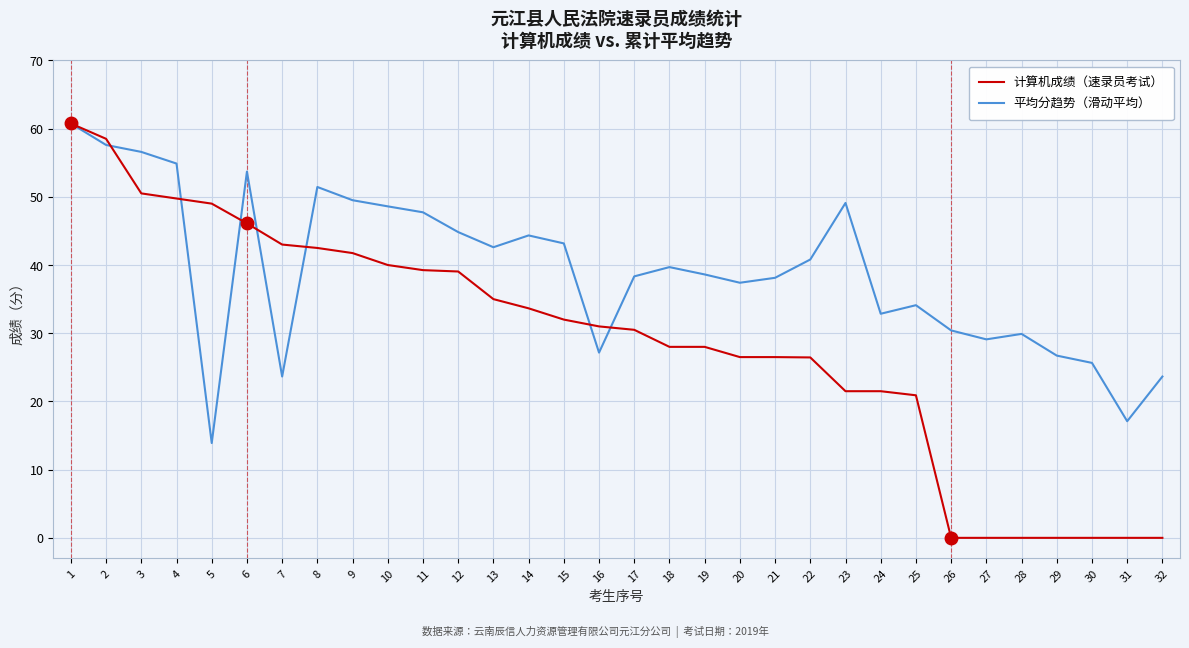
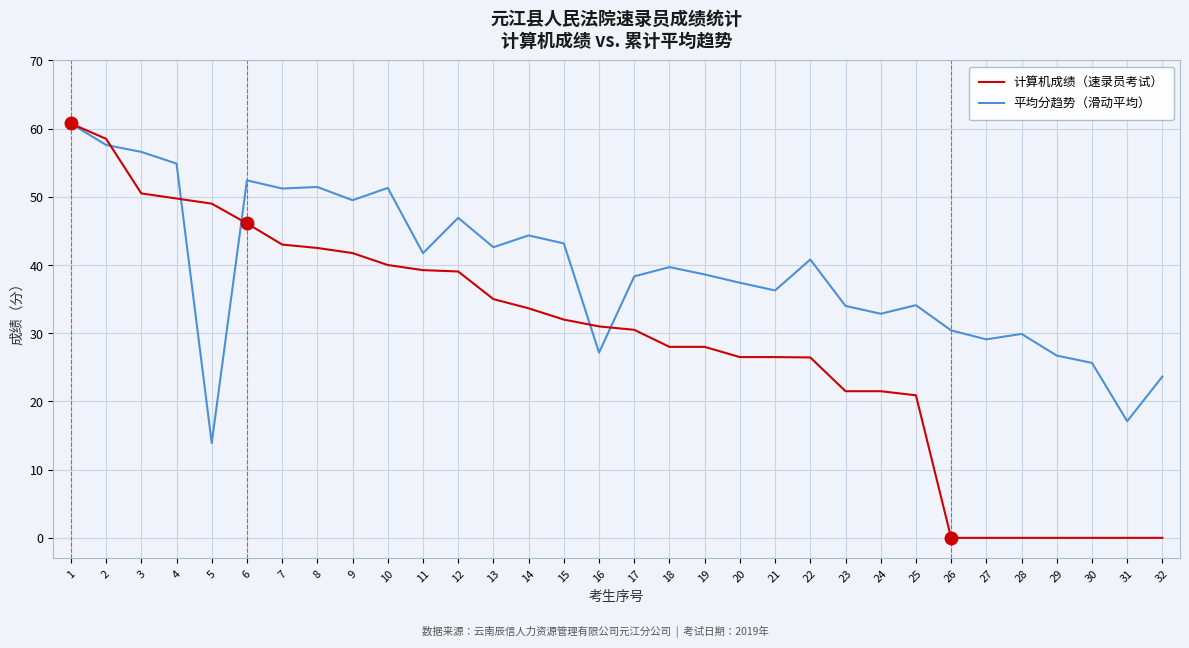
平均分趋势（滑动平均）, 6: 54 -> 52
平均分趋势（滑动平均）, 7: 24 -> 51
平均分趋势（滑动平均）, 10: 49 -> 51
平均分趋势（滑动平均）, 11: 48 -> 42
平均分趋势（滑动平均）, 12: 45 -> 47
平均分趋势（滑动平均）, 21: 38 -> 36
平均分趋势（滑动平均）, 23: 49 -> 34
